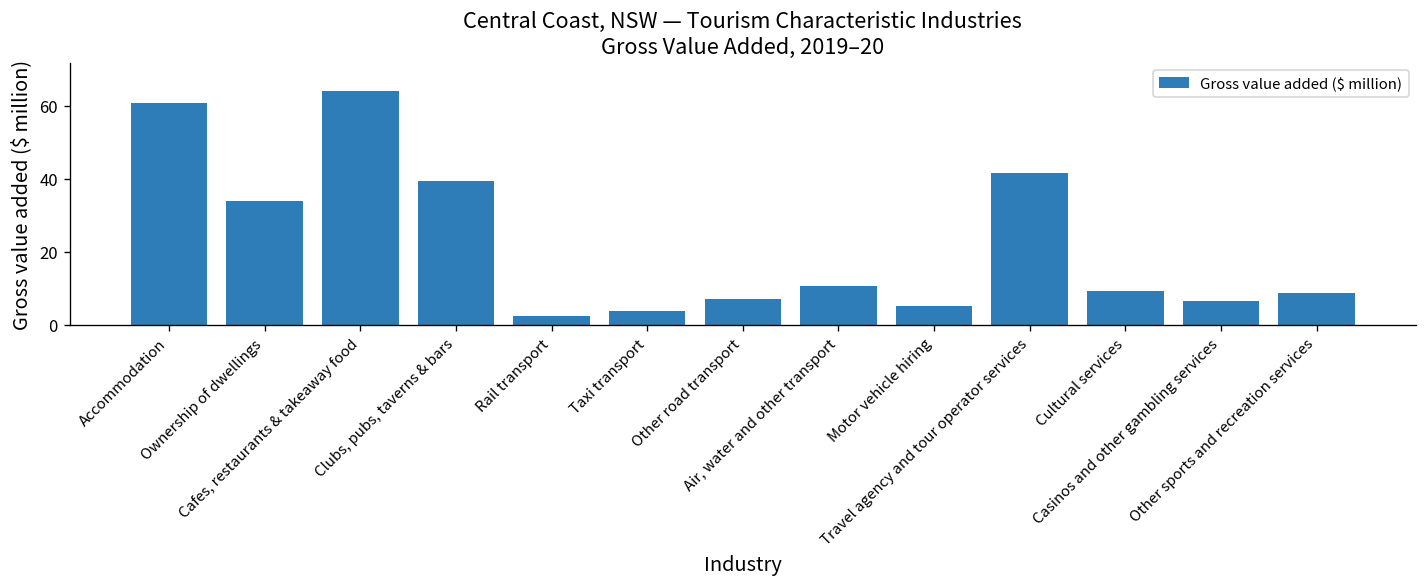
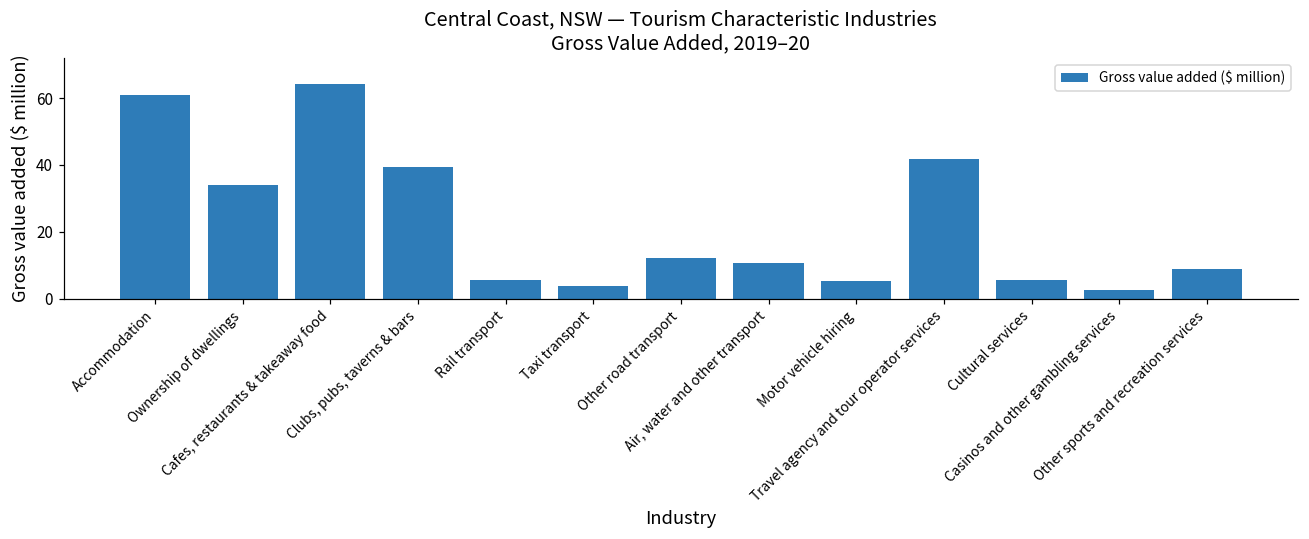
Rail transport: 3 -> 6
Other road transport: 7 -> 12
Cultural services: 9 -> 6
Casinos and other gambling services: 6 -> 3
